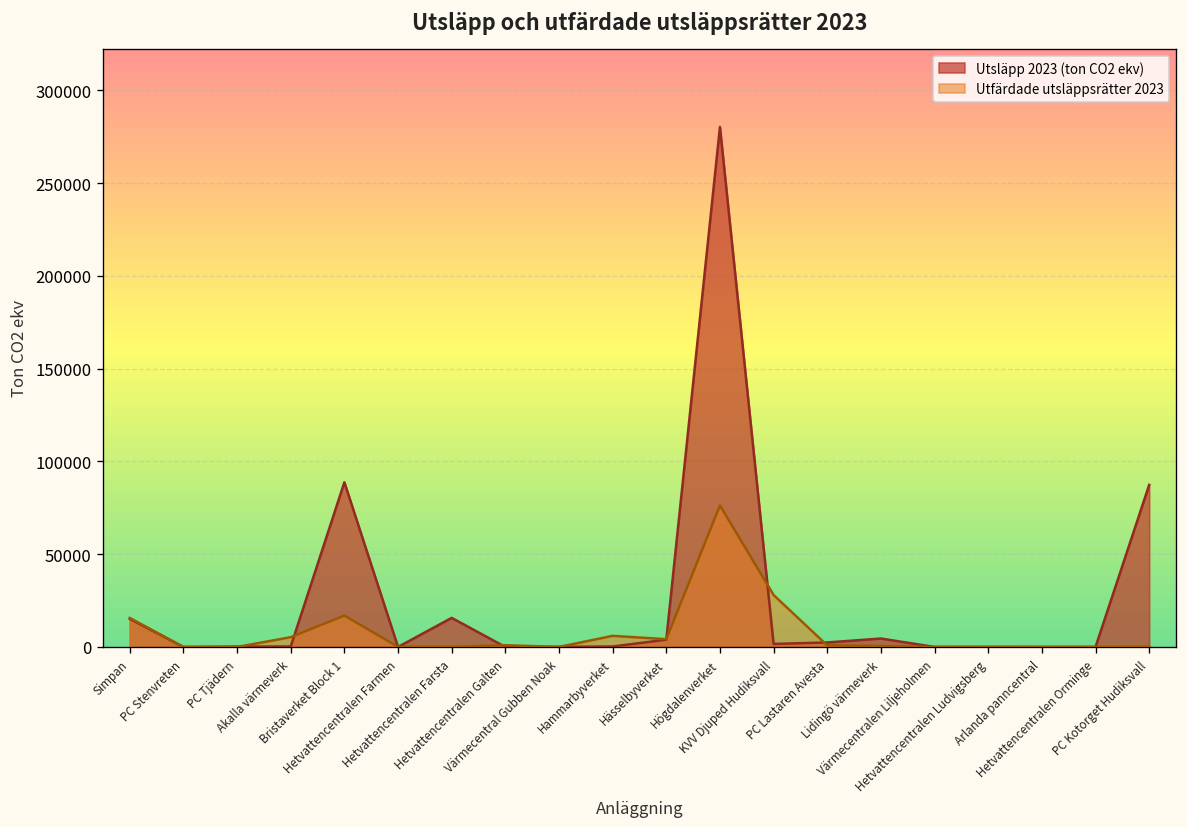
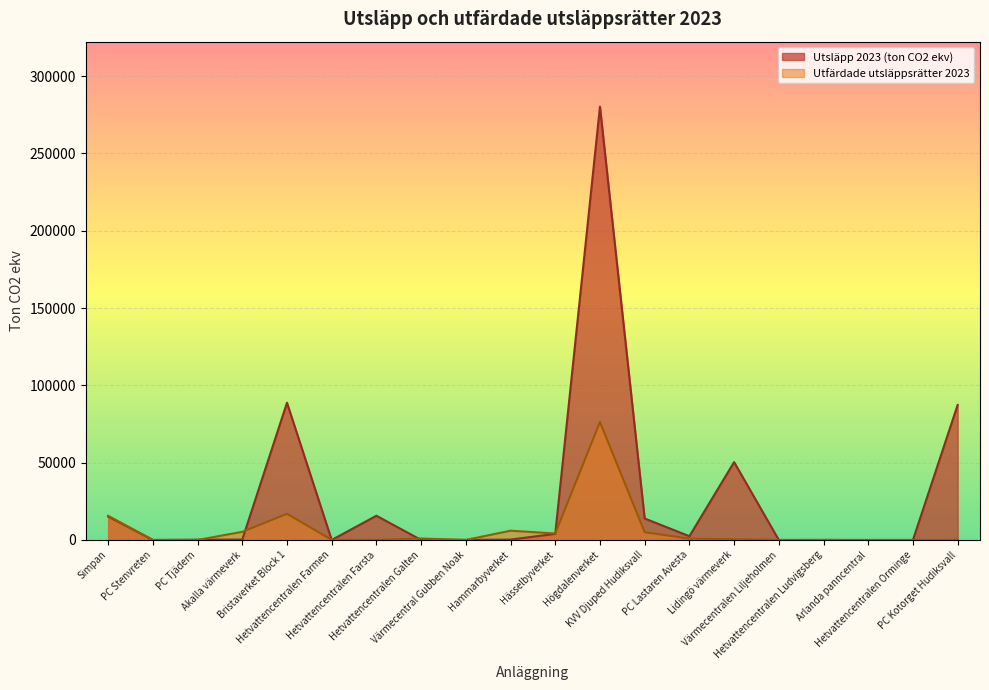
Utsläpp 2023 (ton CO2 ekv), KVV Djuped Hudiksvall: 2000 -> 14000
Utfärdade utsläppsrätter 2023, KVV Djuped Hudiksvall: 28000 -> 5000
Utsläpp 2023 (ton CO2 ekv), Lidingö värmeverk: 5000 -> 50000
